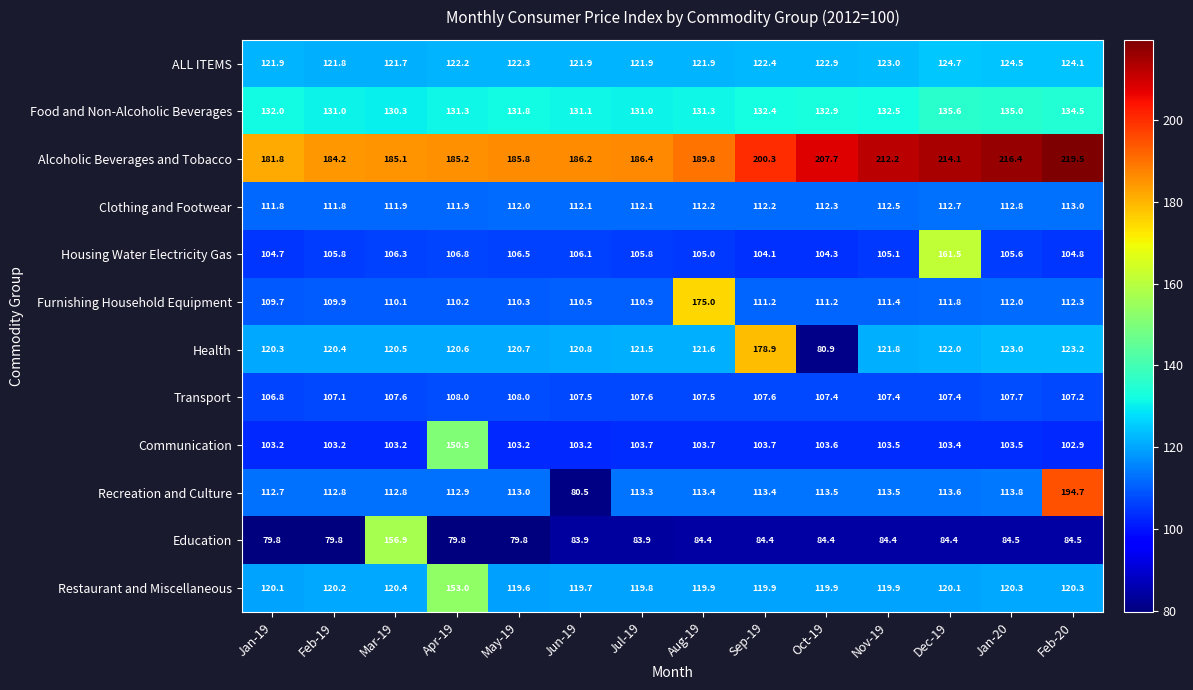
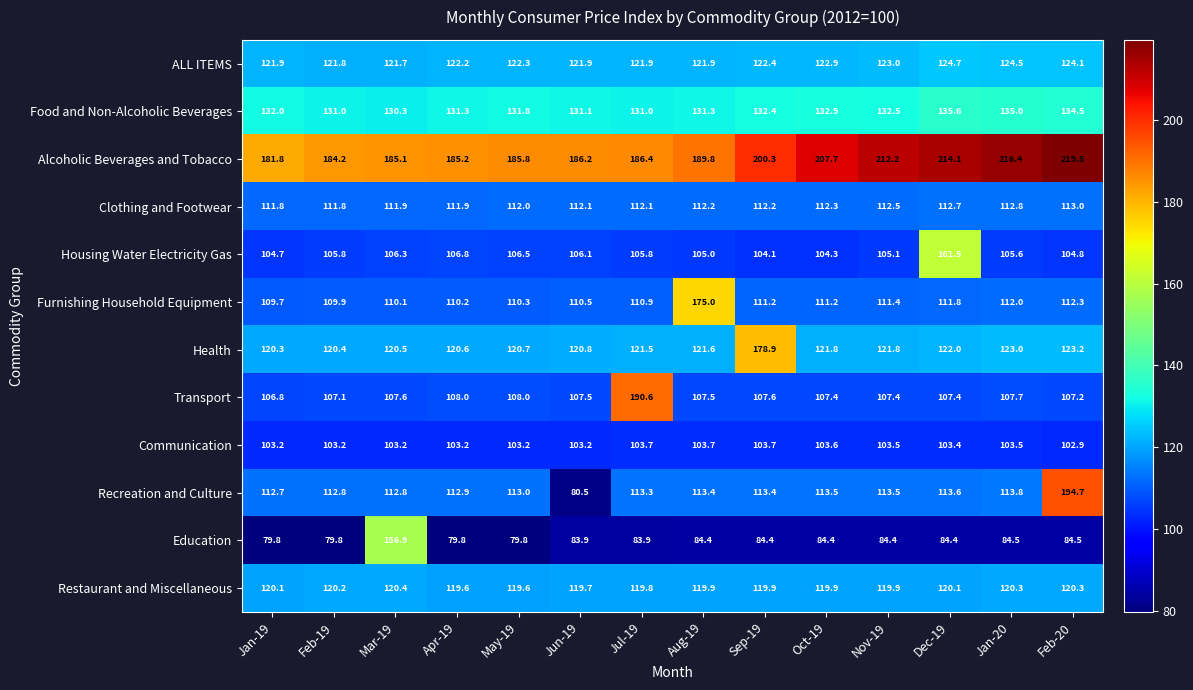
Health, Oct-19: 80.9 -> 121.8
Transport, Jul-19: 107.6 -> 190.6
Communication, Apr-19: 150.5 -> 103.2
Restaurant and Miscellaneous, Apr-19: 153.0 -> 119.6
